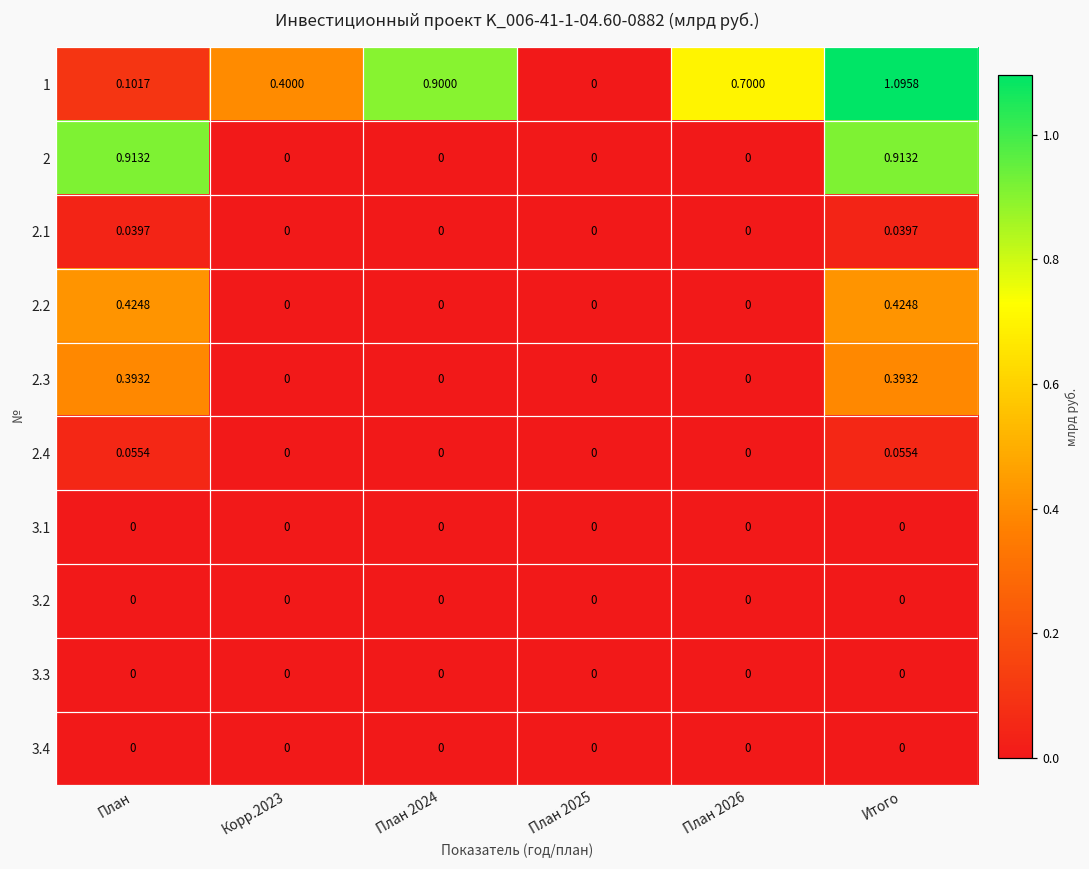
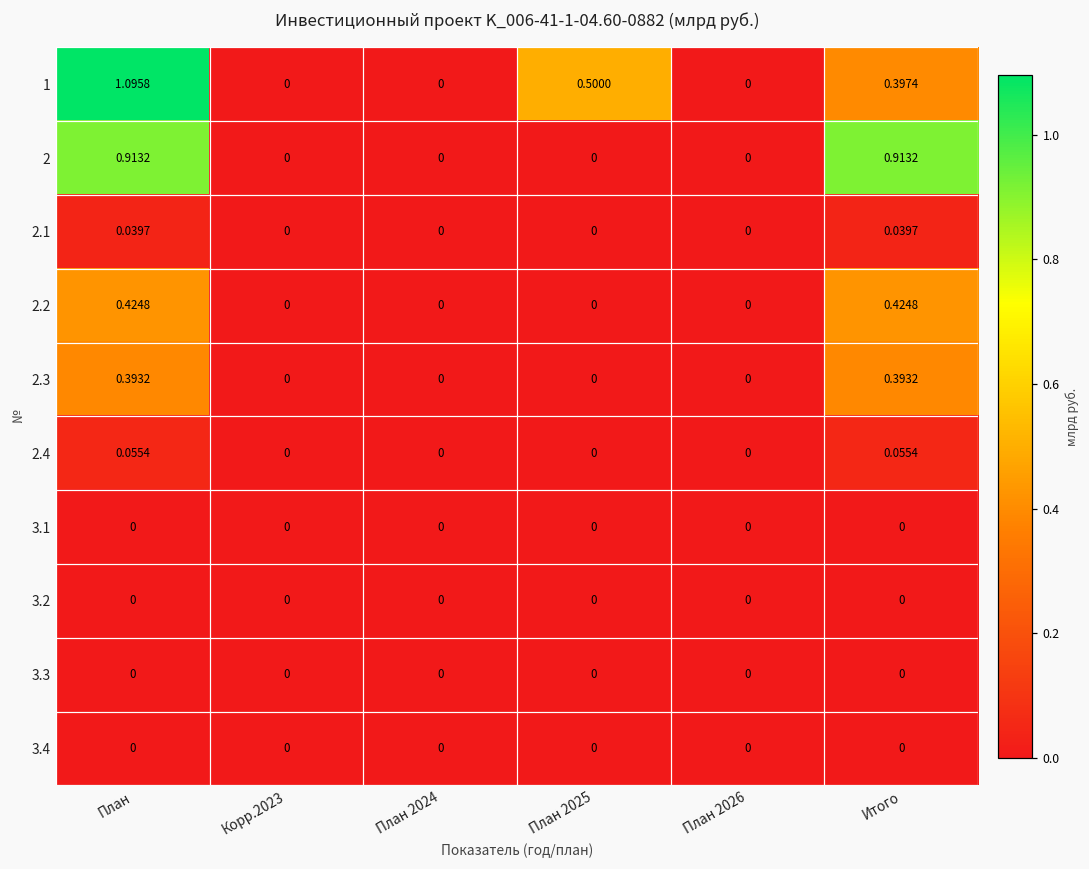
1, План: 0.1017 -> 1.0958
1, Корр.2023: 0.4000 -> 0
1, План 2024: 0.9000 -> 0
1, План 2025: 0 -> 0.5000
1, План 2026: 0.7000 -> 0
1, Итого: 1.0958 -> 0.3974
